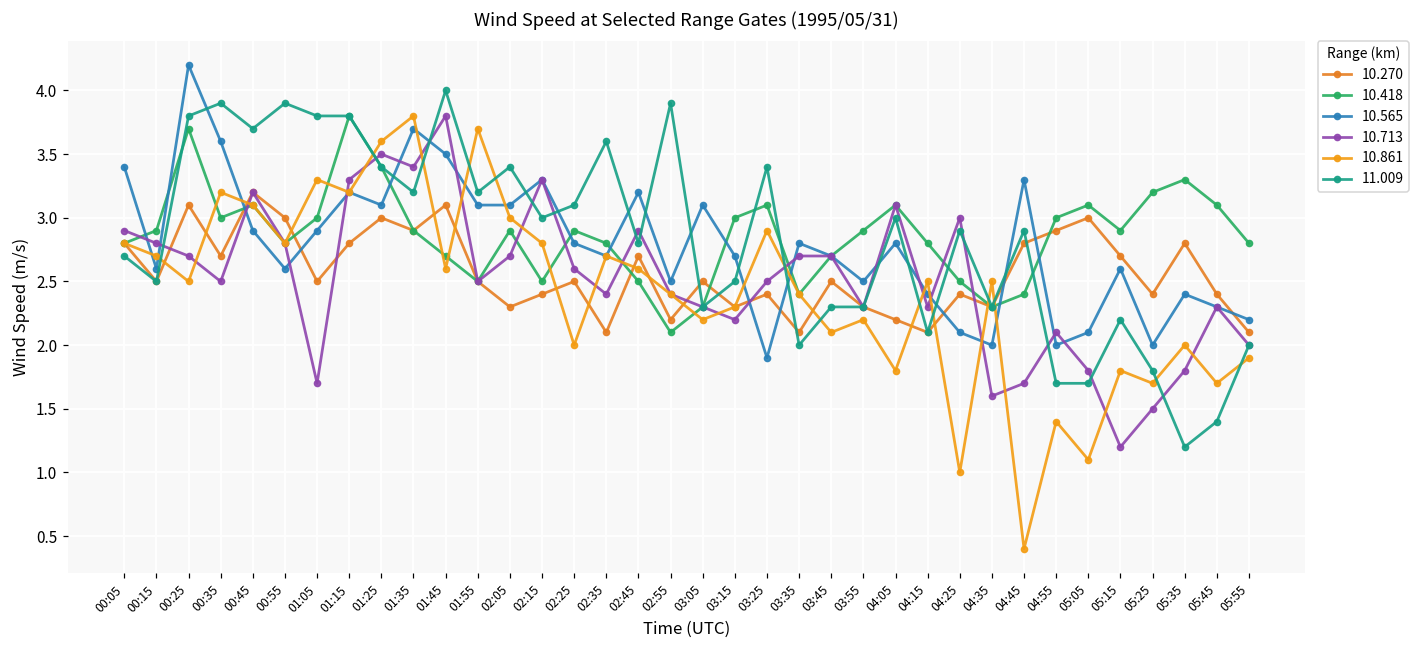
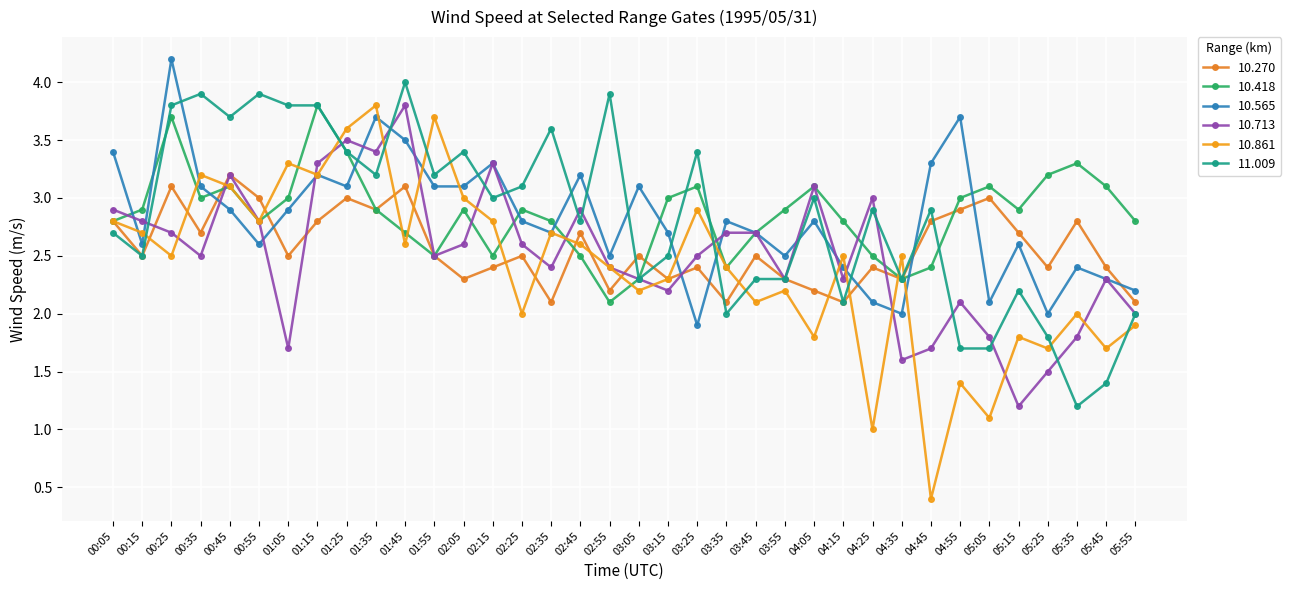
10.565, 00:35: 3.6 -> 3.1
10.713, 02:05: 2.7 -> 2.6
10.565, 04:55: 2.0 -> 3.7
